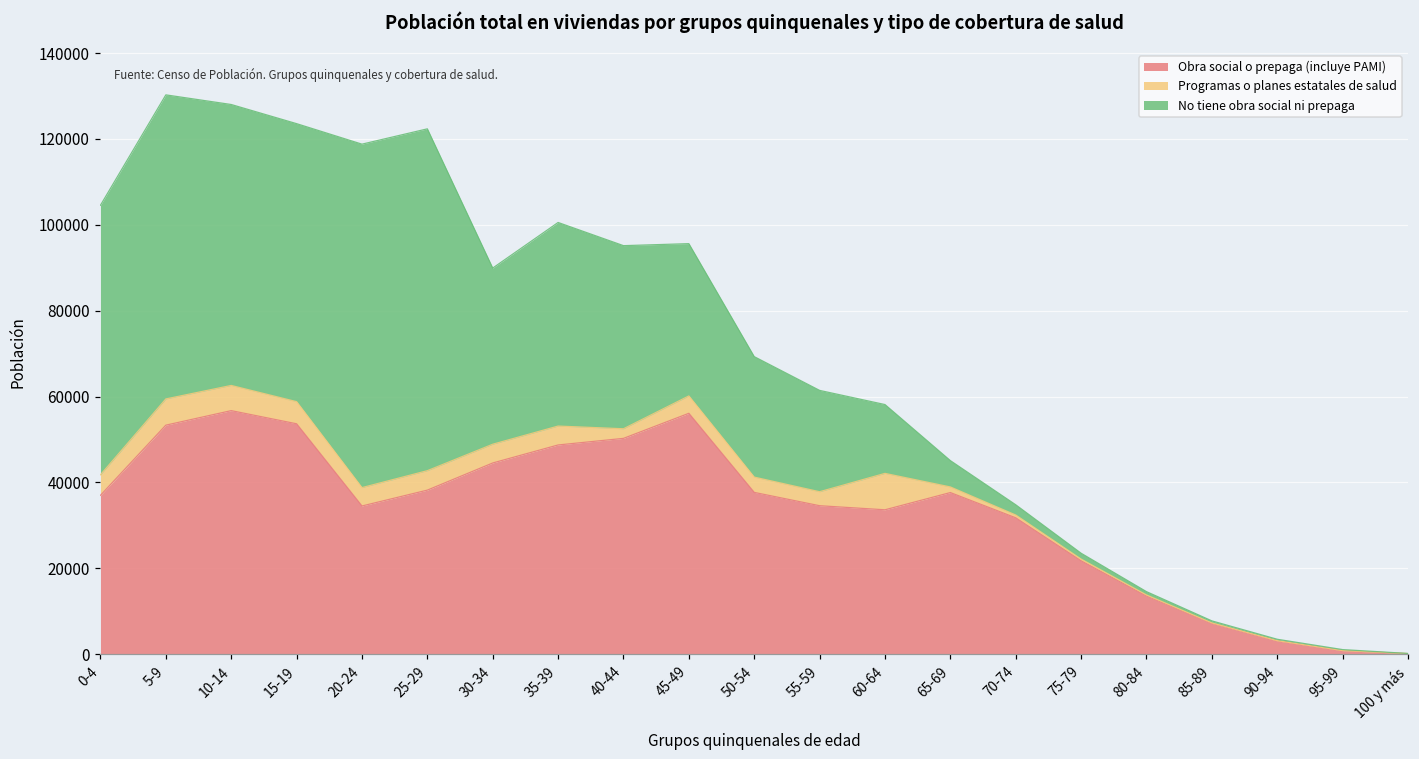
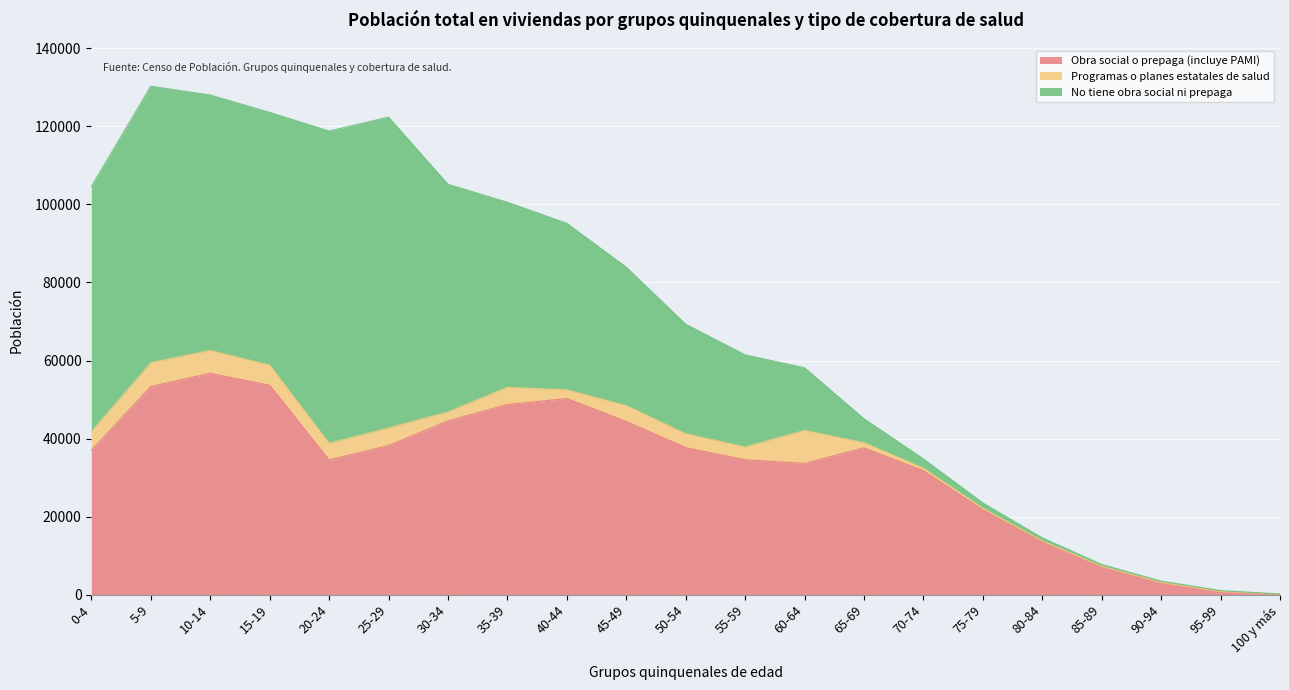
Programas o planes estatales de salud, 30-34: 4000 -> 2000
No tiene obra social ni prepaga, 30-34: 41000 -> 58000
Obra social o prepaga (incluye PAMI), 45-49: 56000 -> 44000
